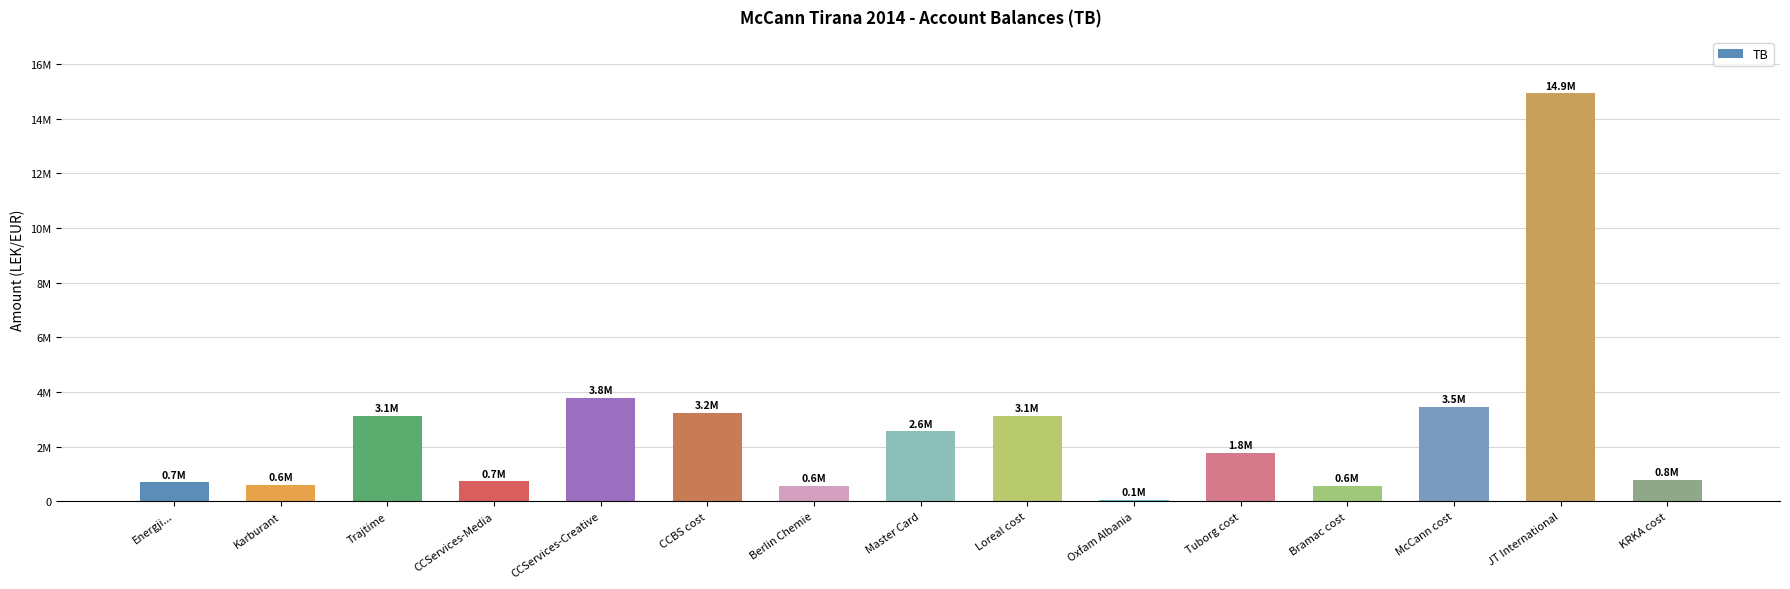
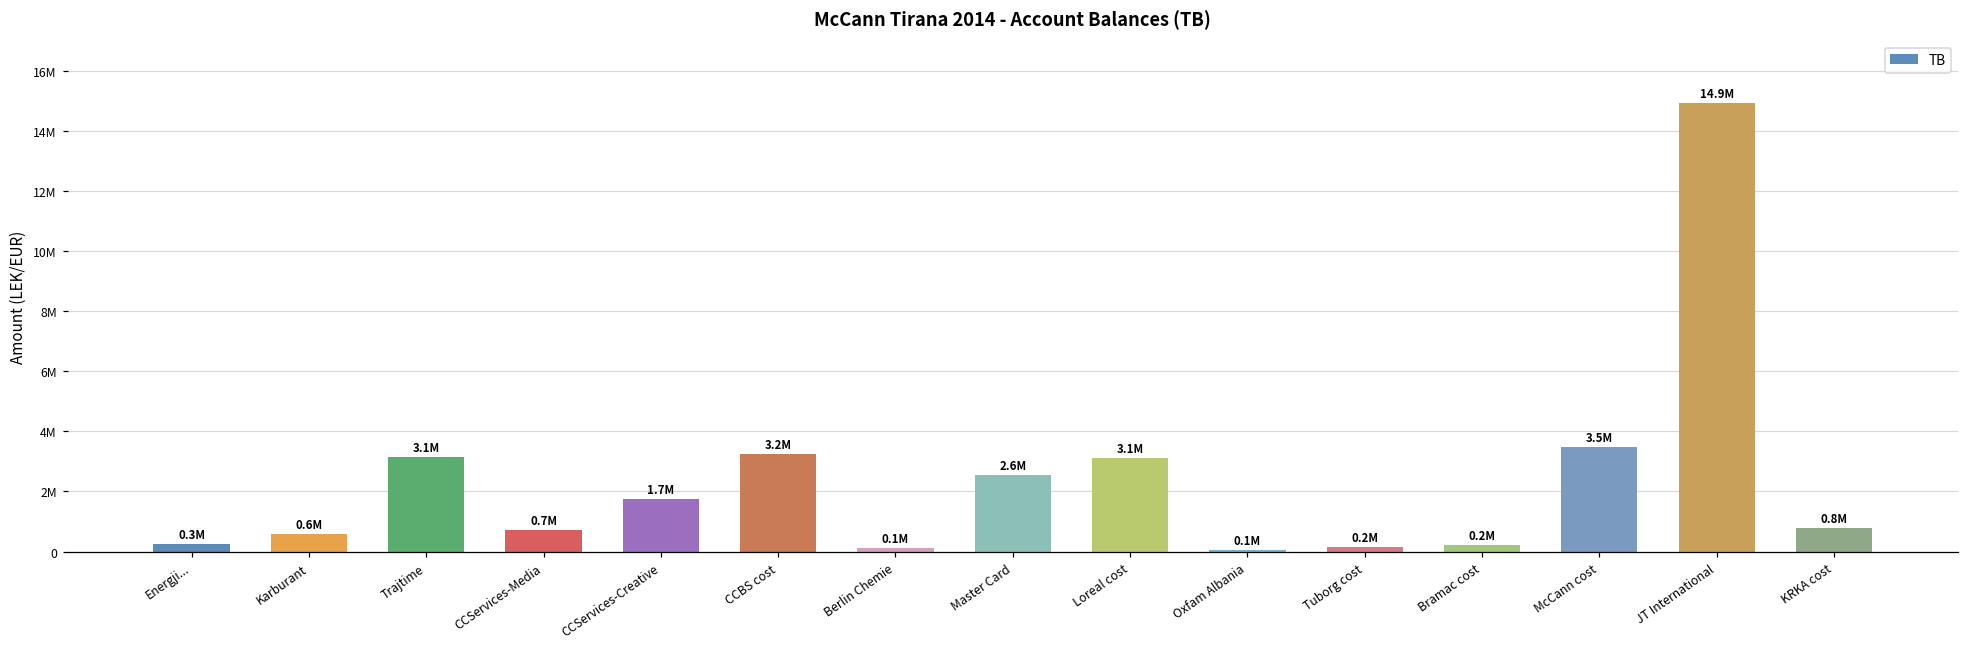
Energji...: 0.7M -> 0.3M
CCServices-Creative: 3.8M -> 1.7M
Berlin Chemie: 0.6M -> 0.1M
Tuborg cost: 1.8M -> 0.2M
Bramac cost: 0.6M -> 0.2M
